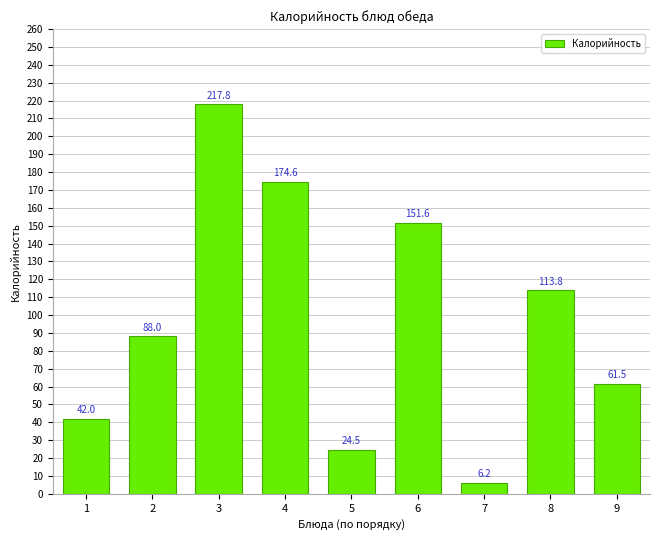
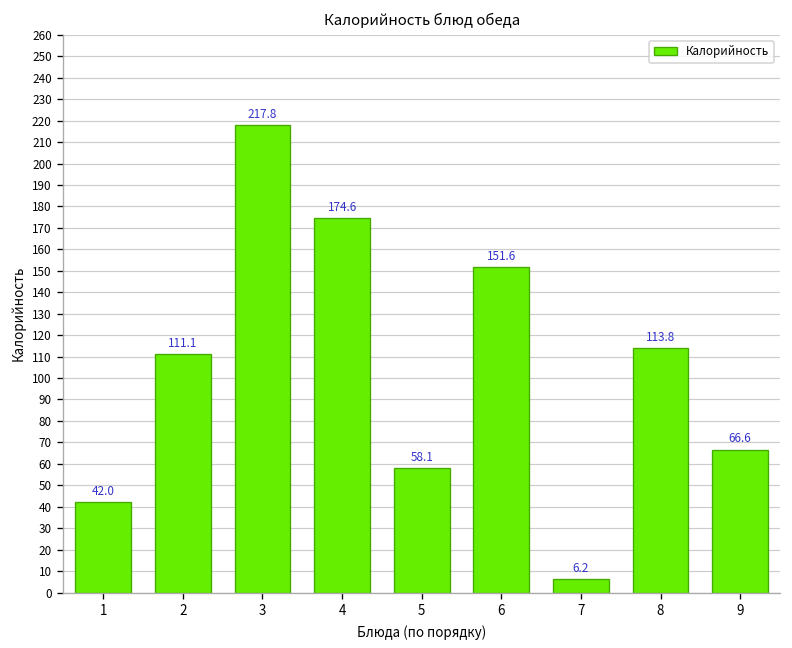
2: 88.0 -> 111.1
5: 24.5 -> 58.1
9: 61.5 -> 66.6
